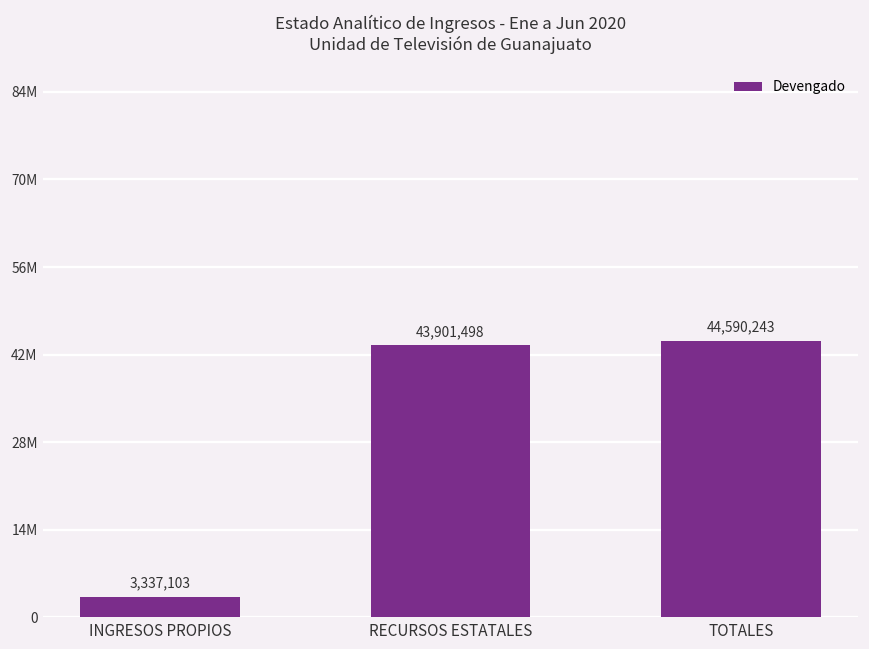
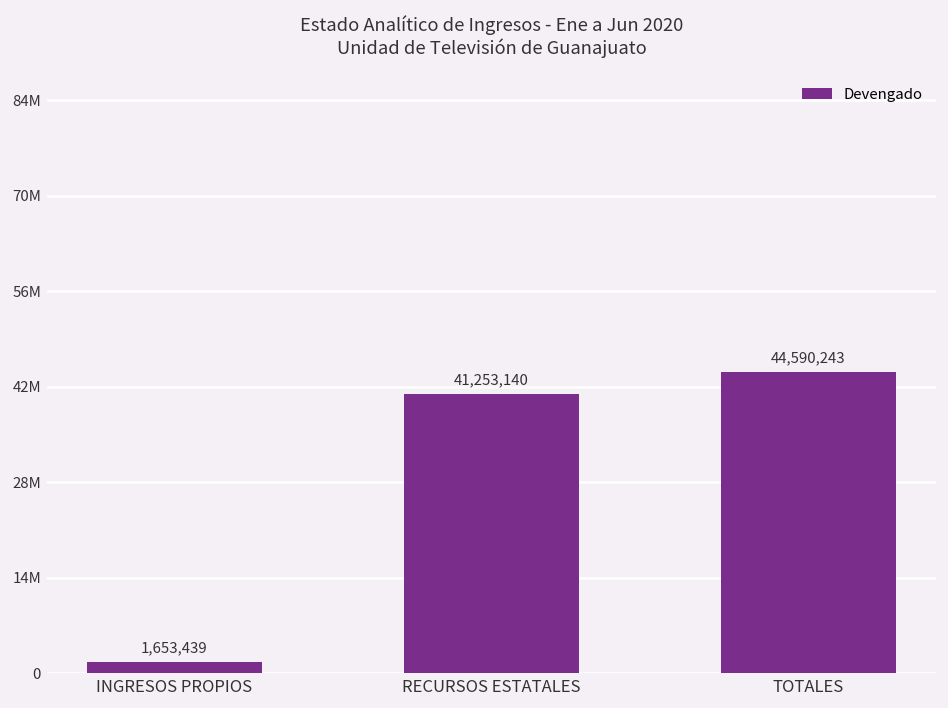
INGRESOS PROPIOS: 3,337,103 -> 1,653,439
RECURSOS ESTATALES: 43,901,498 -> 41,253,140
